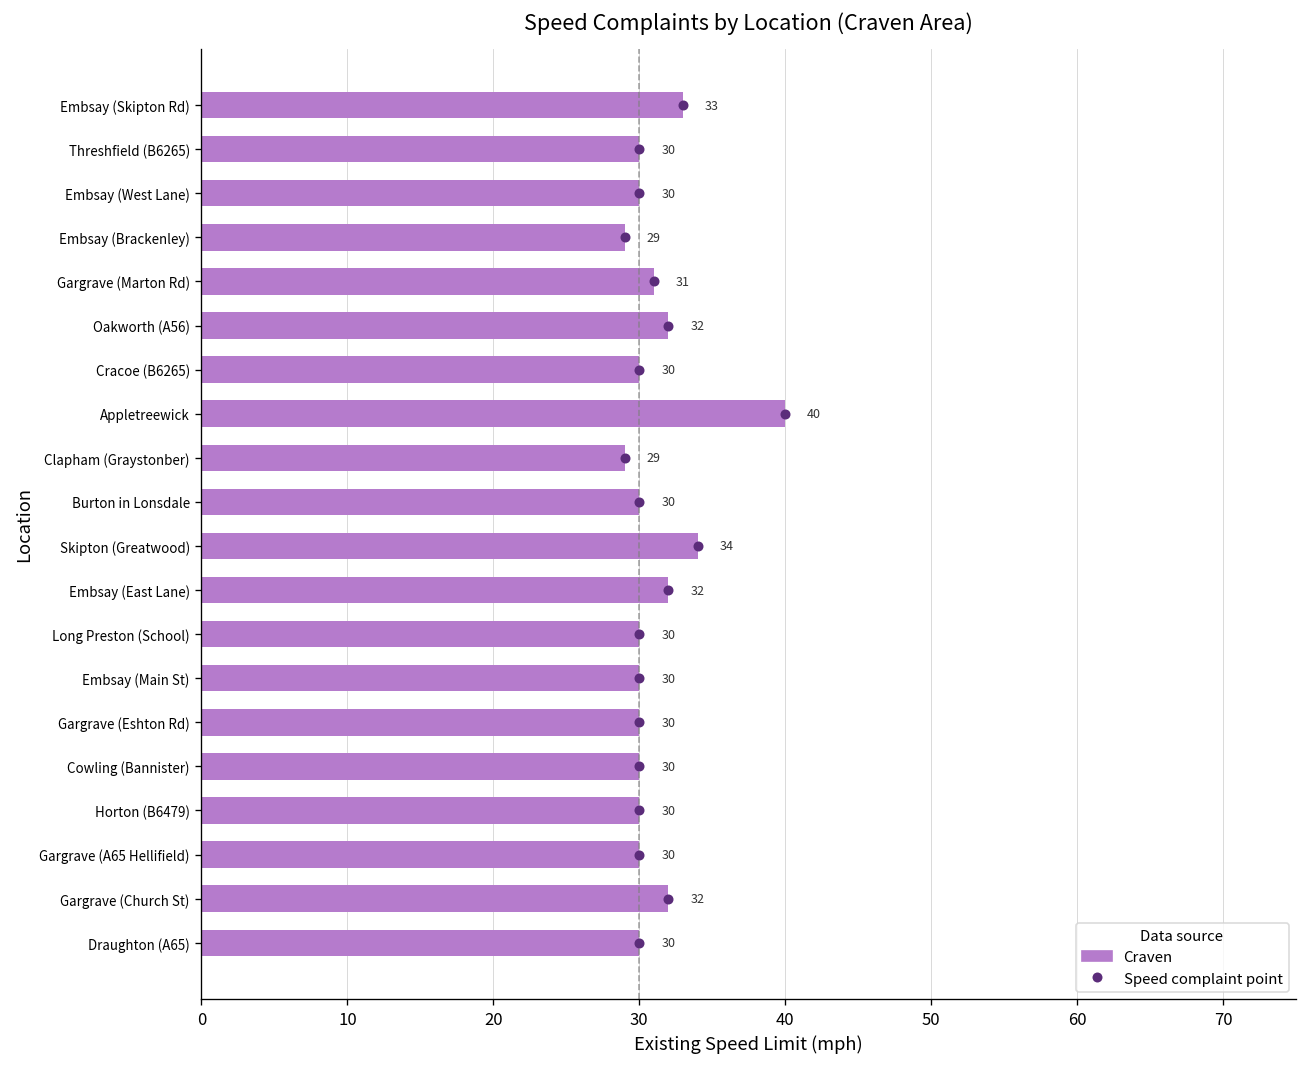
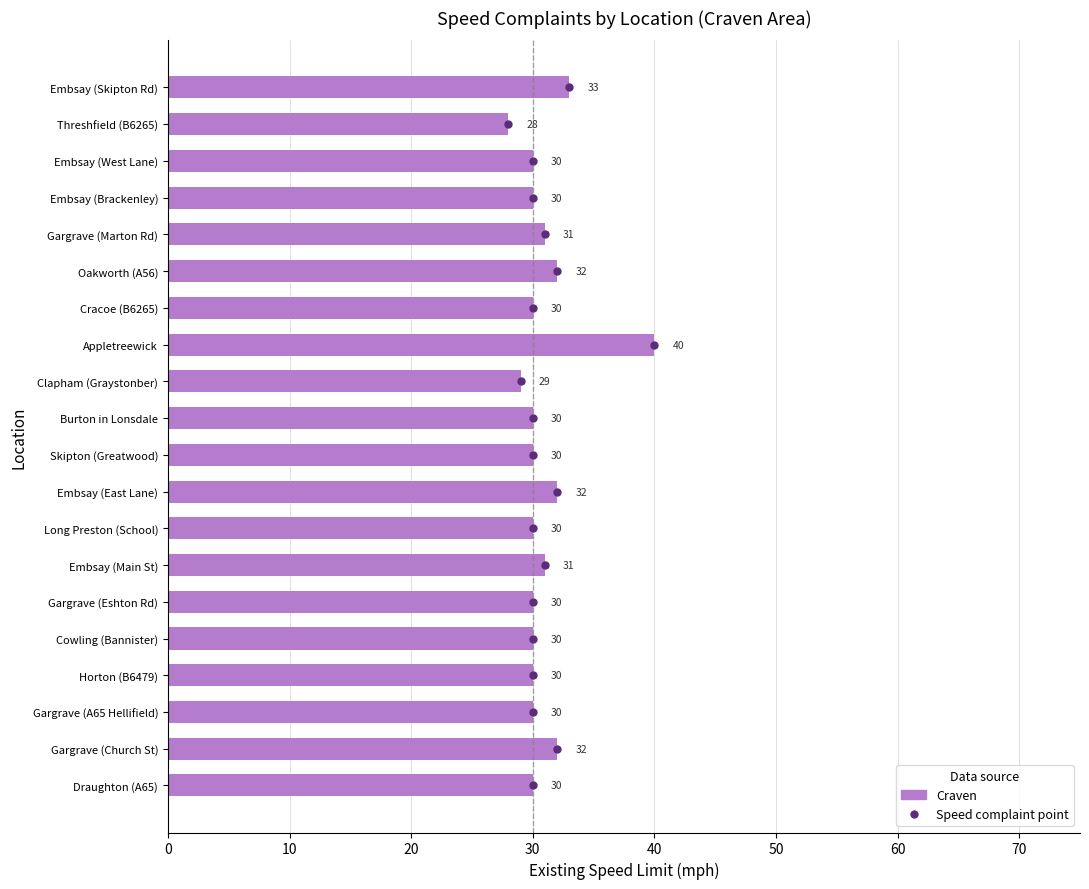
Craven, Threshfield (B6265): 30 -> 28
Craven, Embsay (Brackenley): 29 -> 30
Craven, Skipton (Greatwood): 34 -> 30
Craven, Embsay (Main St): 30 -> 31
